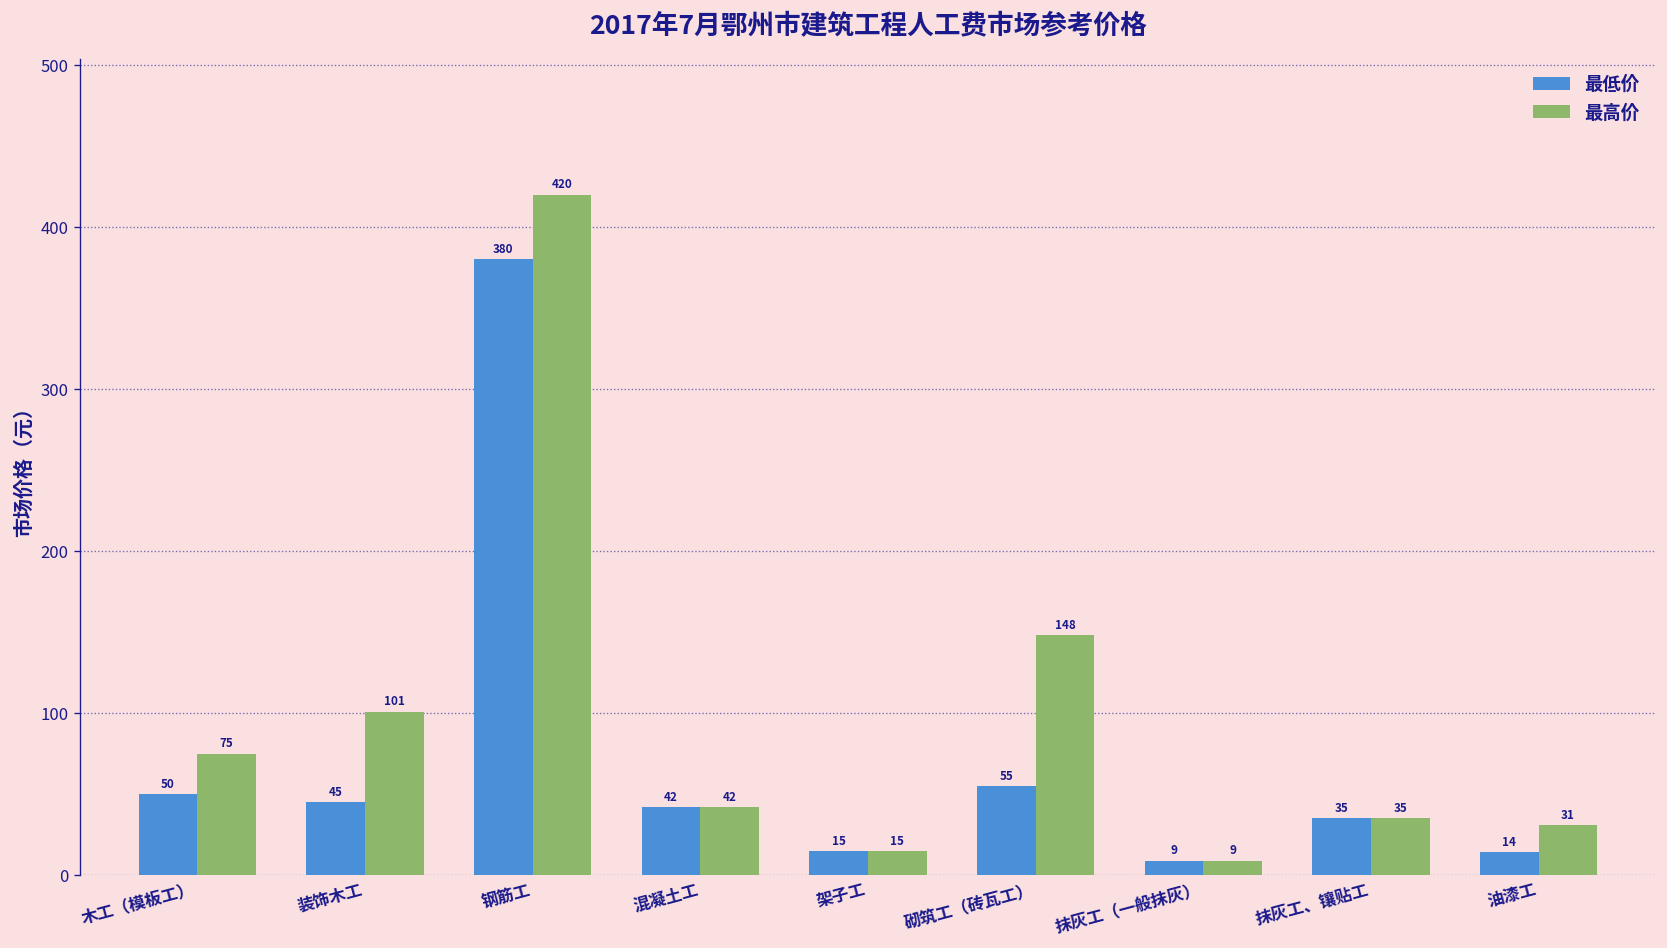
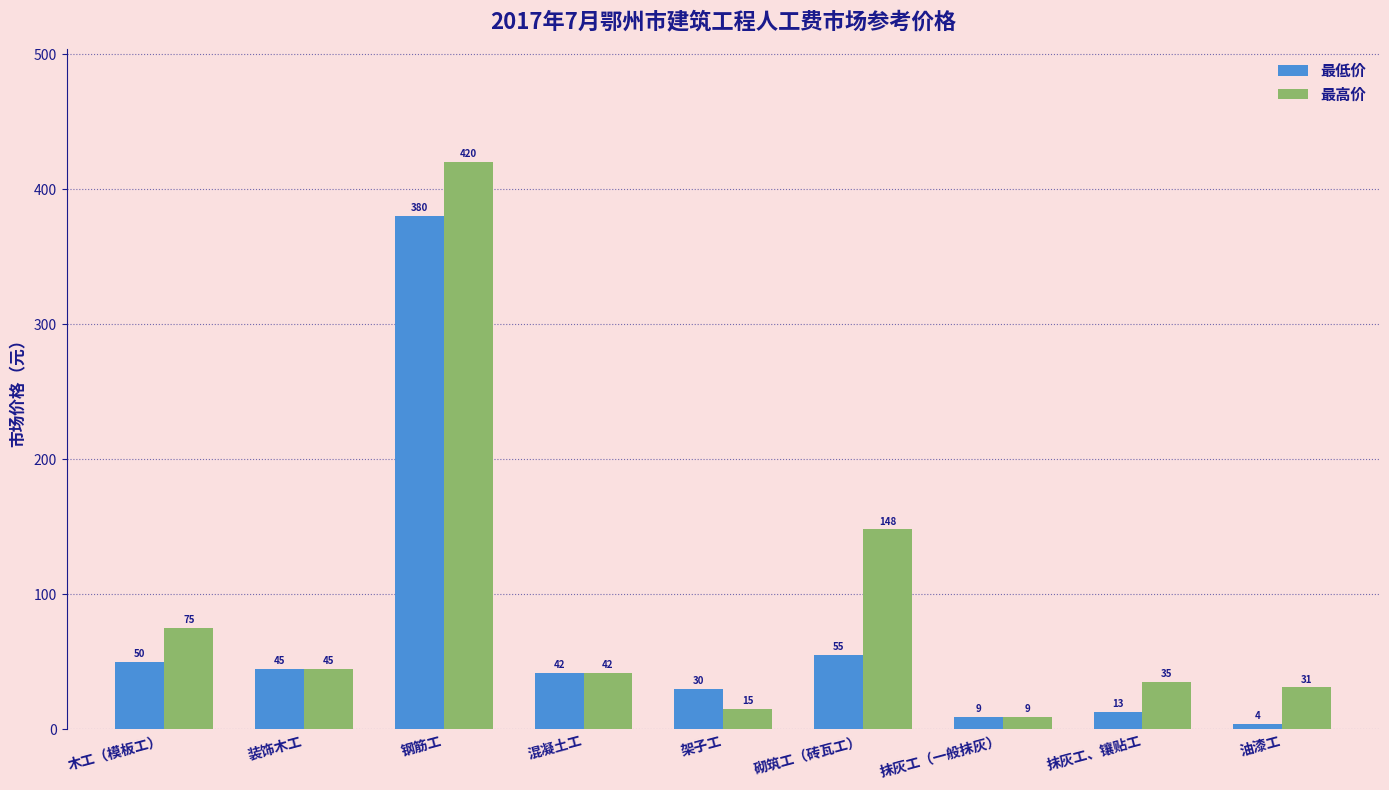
最高价, 装饰木工: 101 -> 45
最低价, 架子工: 15 -> 30
最低价, 抹灰工、镶贴工: 35 -> 13
最低价, 油漆工: 14 -> 4
